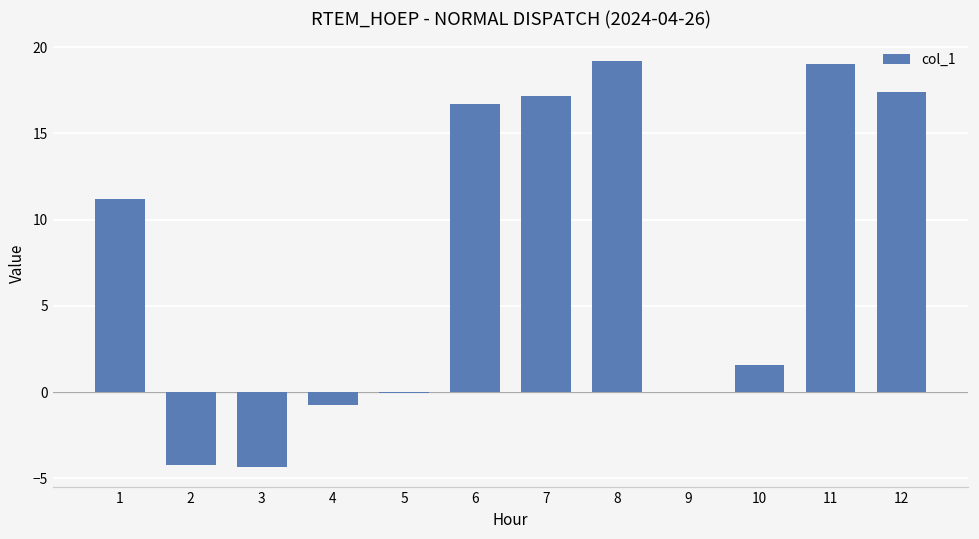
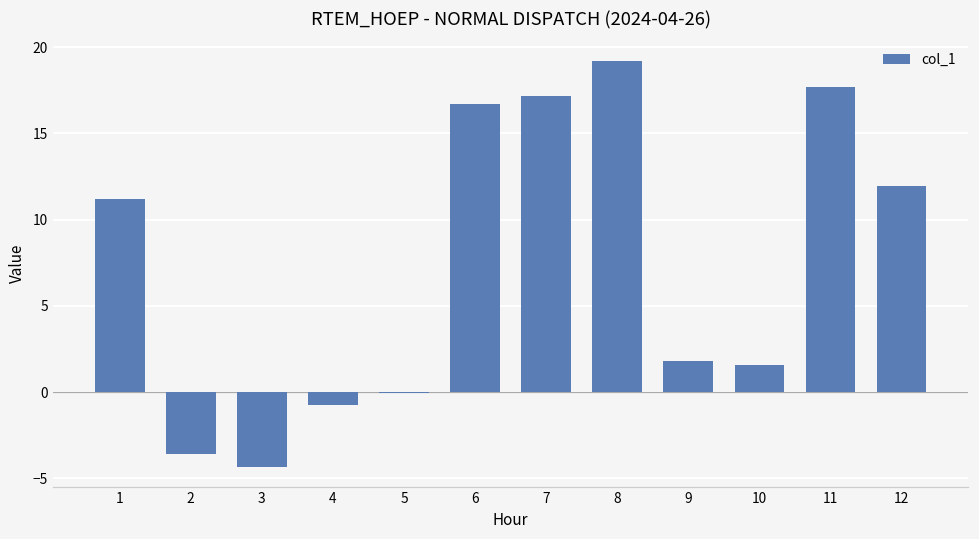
2: -4.2 -> -3.6
9: 0.0 -> 1.8
11: 19.0 -> 17.7
12: 17.4 -> 11.9
